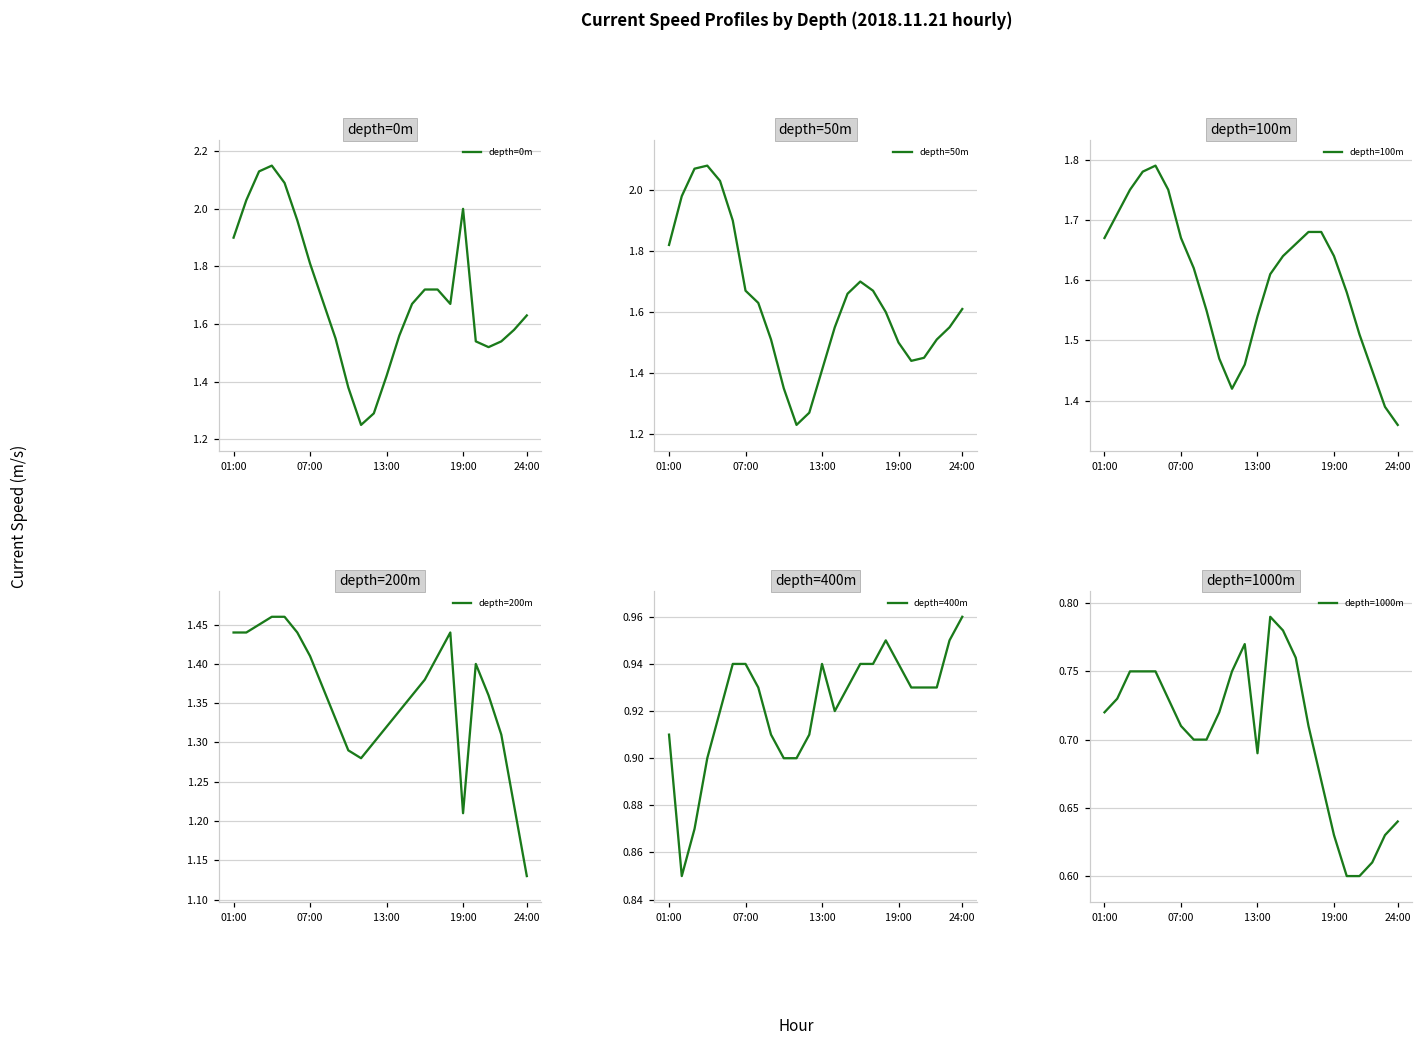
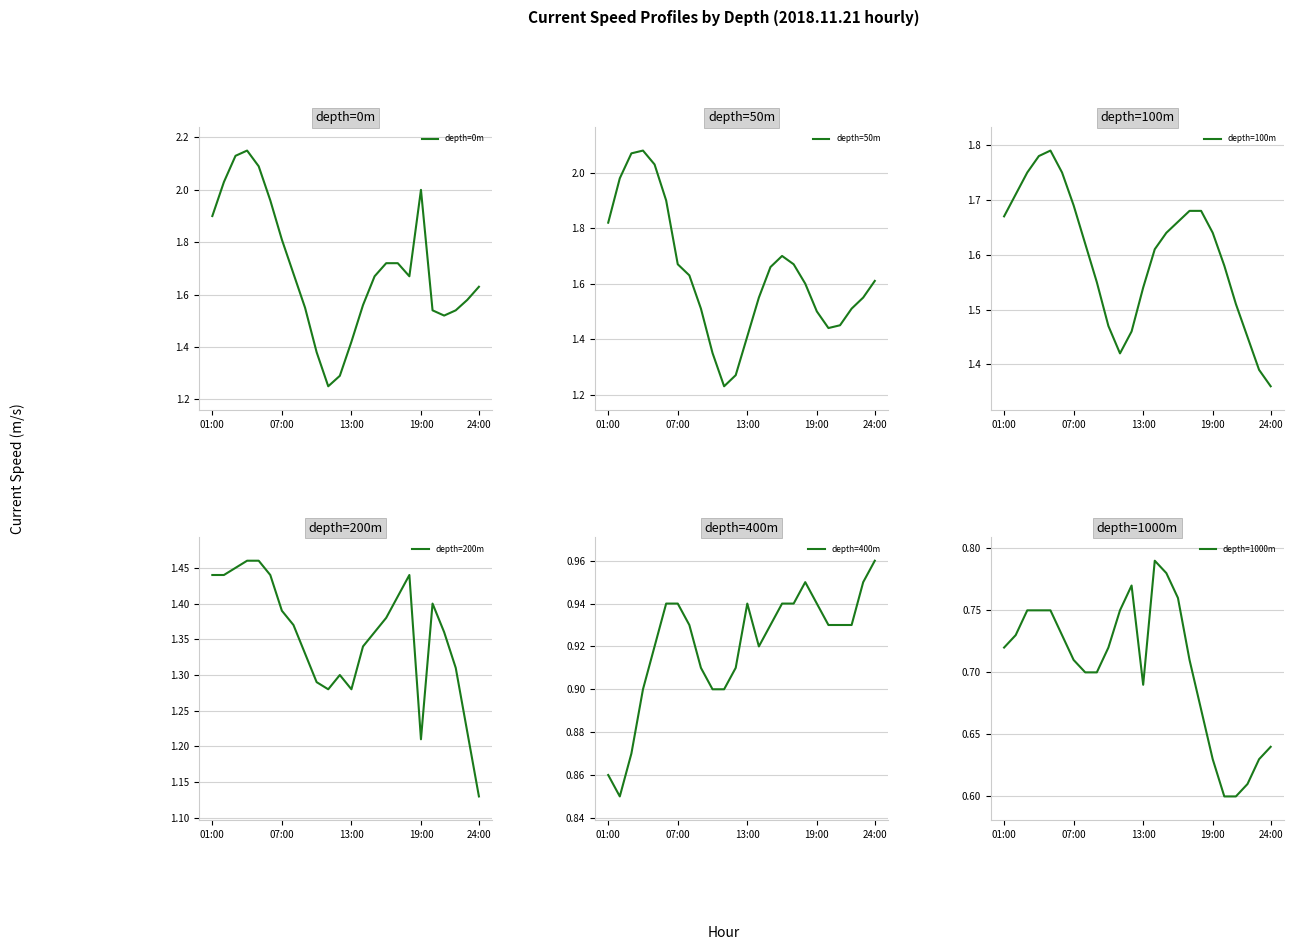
depth=100m, 07:00: 1.67 -> 1.69
depth=200m, 07:00: 1.41 -> 1.39
depth=200m, 13:00: 1.32 -> 1.28
depth=400m, 01:00: 0.91 -> 0.86
